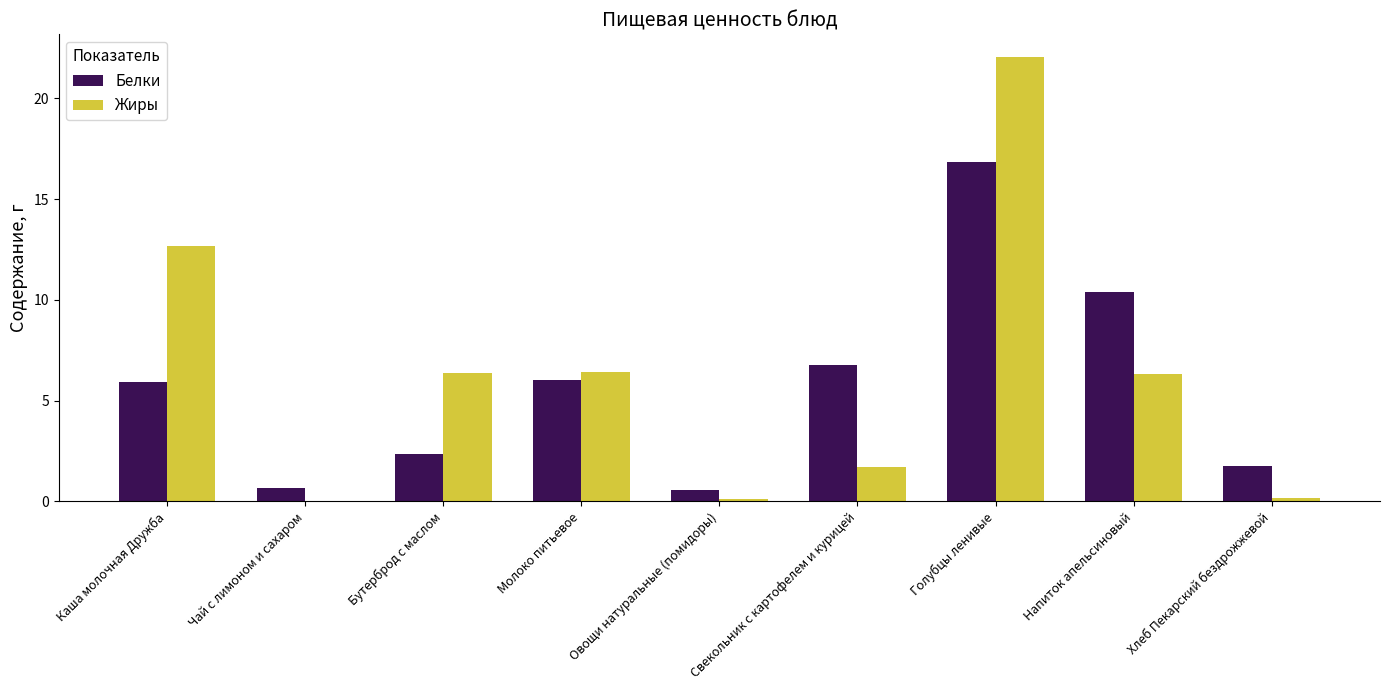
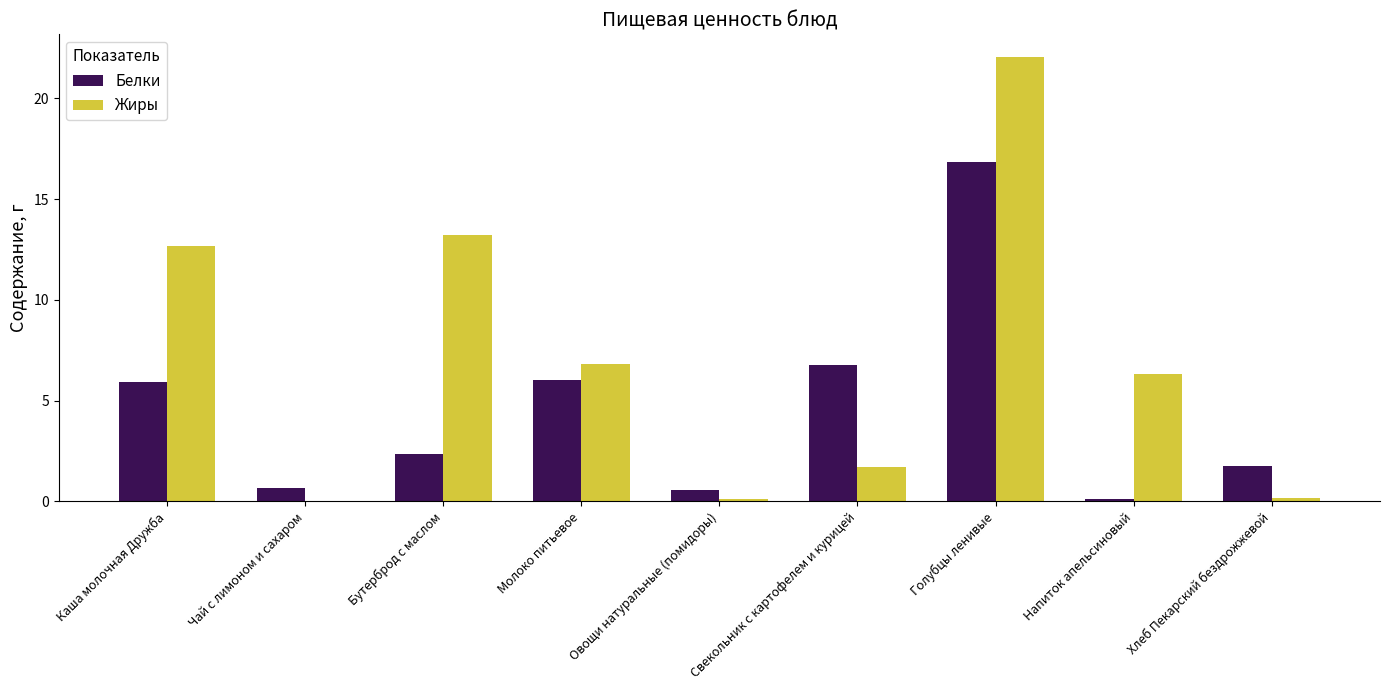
Жиры, Бутерброд с маслом: 6.4 -> 13.2
Жиры, Молоко питьевое: 6.4 -> 6.8
Белки, Напиток апельсиновый: 10.4 -> 0.1
